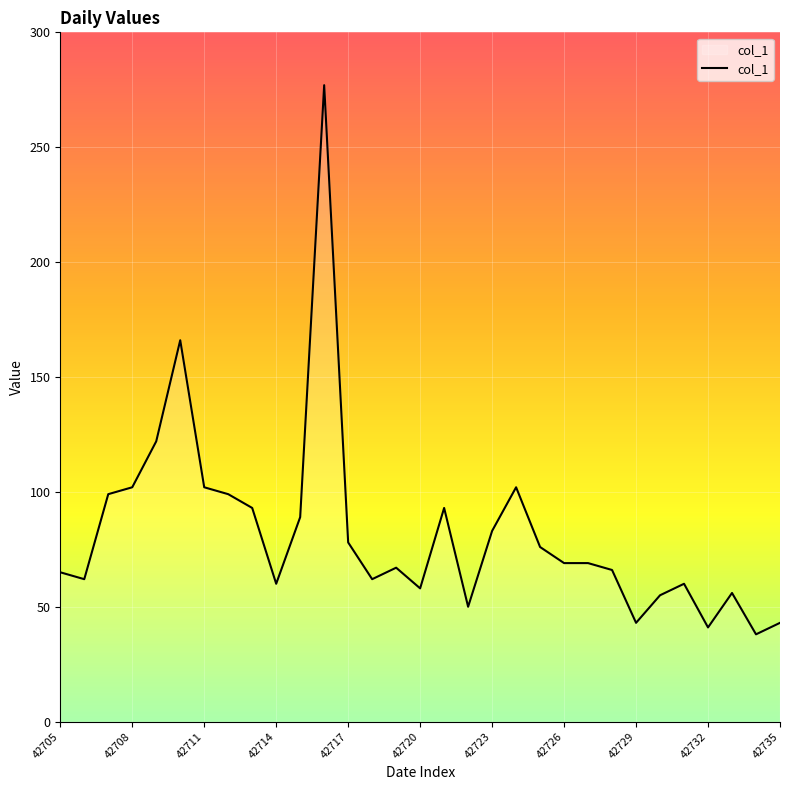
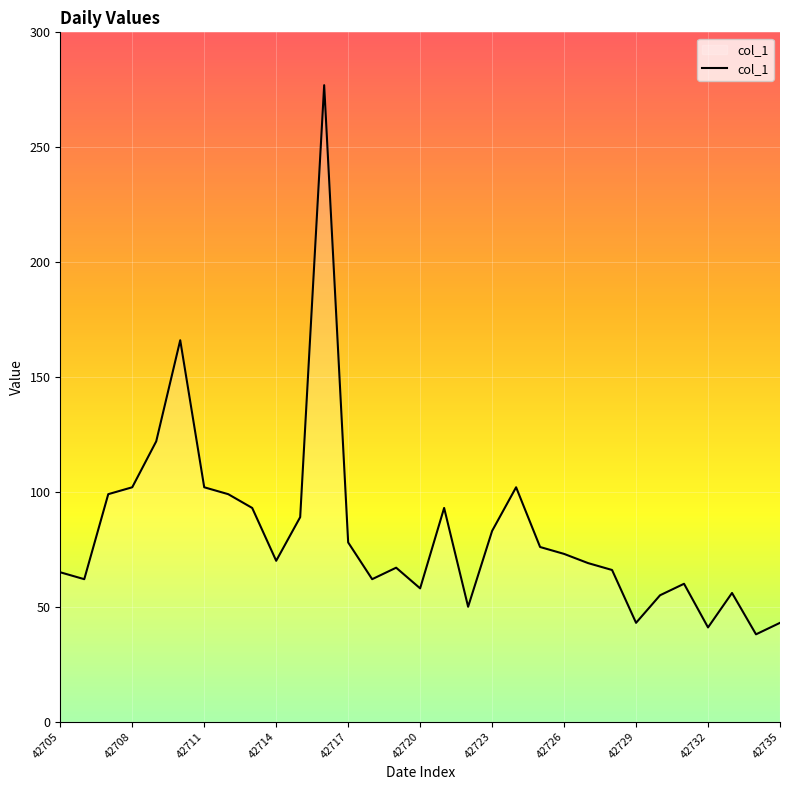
42714: 60 -> 70
42726: 69 -> 73
